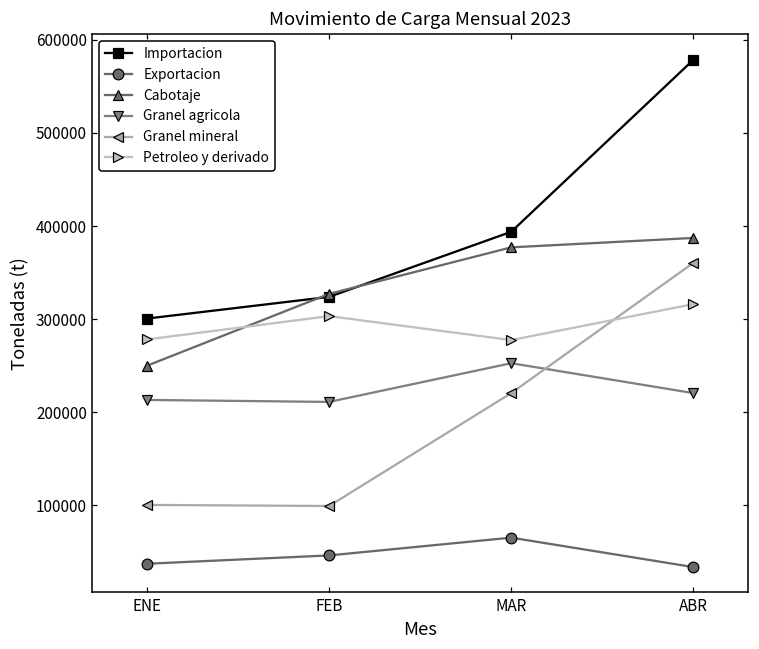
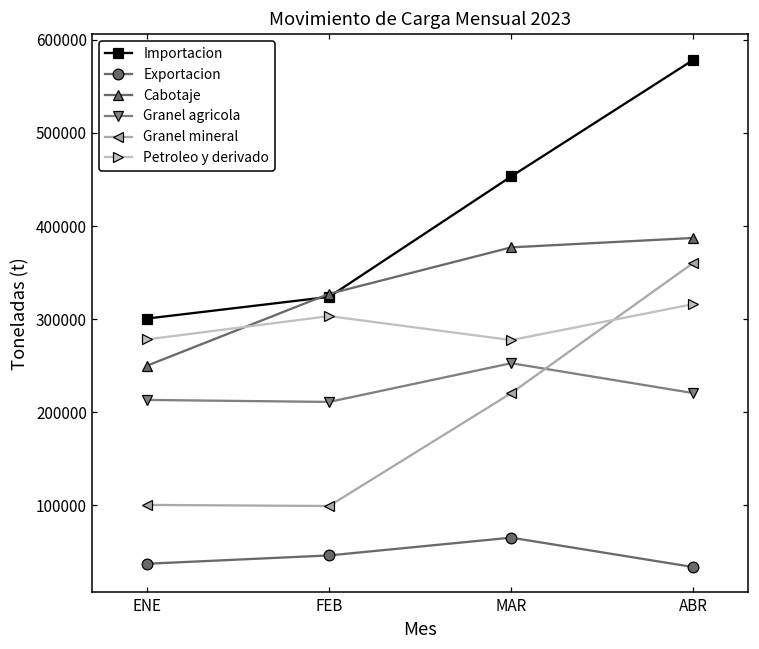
Importacion, MAR: 390000 -> 450000
